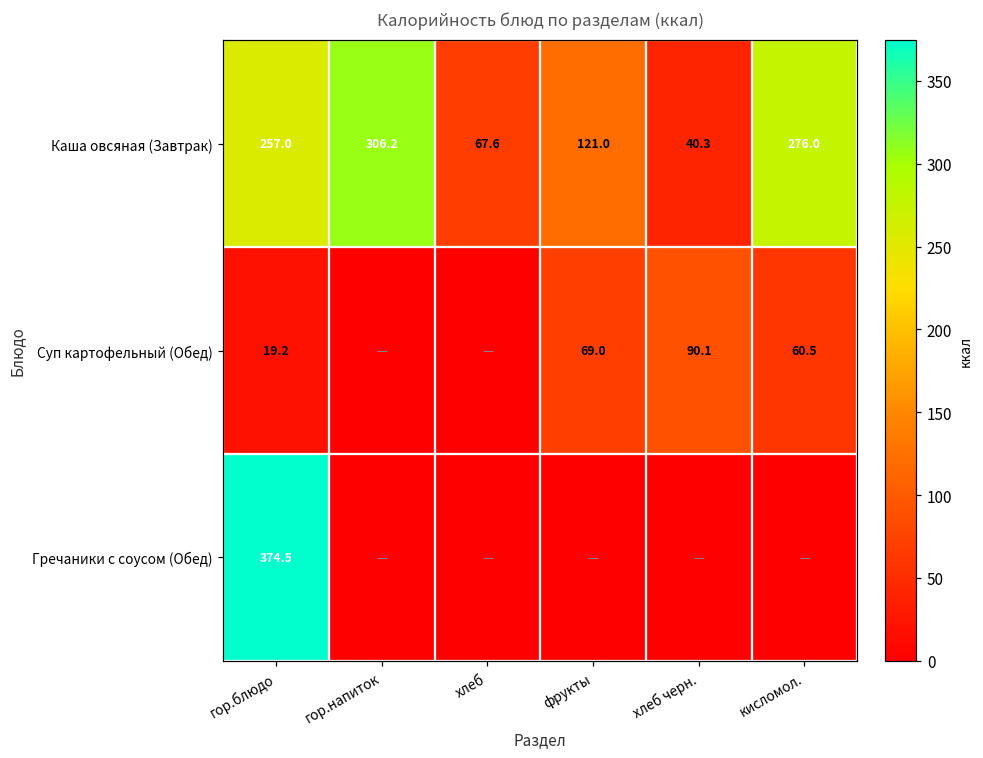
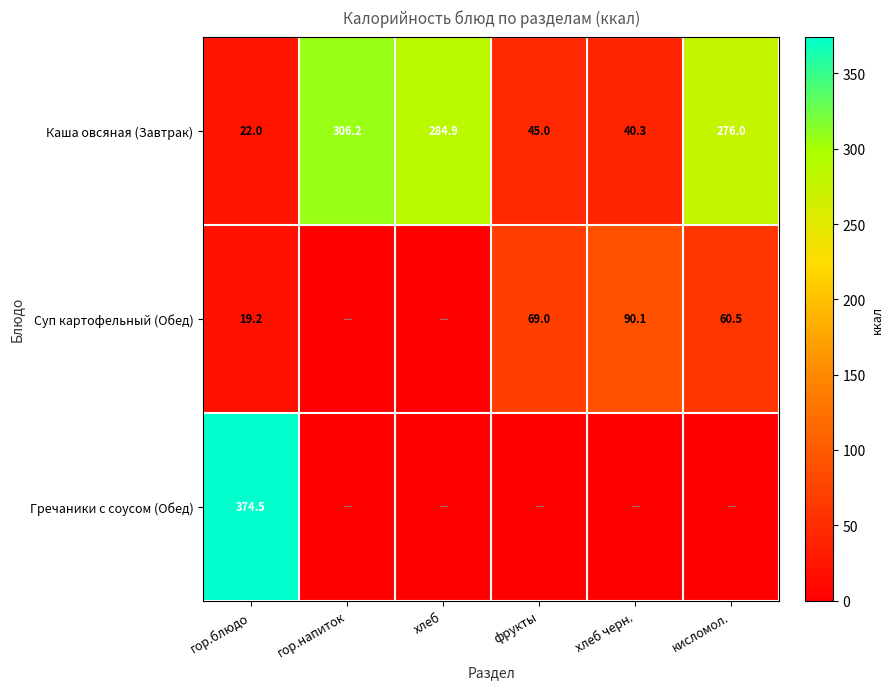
Каша овсяная (Завтрак), гор.блюдо: 257.0 -> 22.0
Каша овсяная (Завтрак), хлеб: 67.6 -> 284.9
Каша овсяная (Завтрак), фрукты: 121.0 -> 45.0
